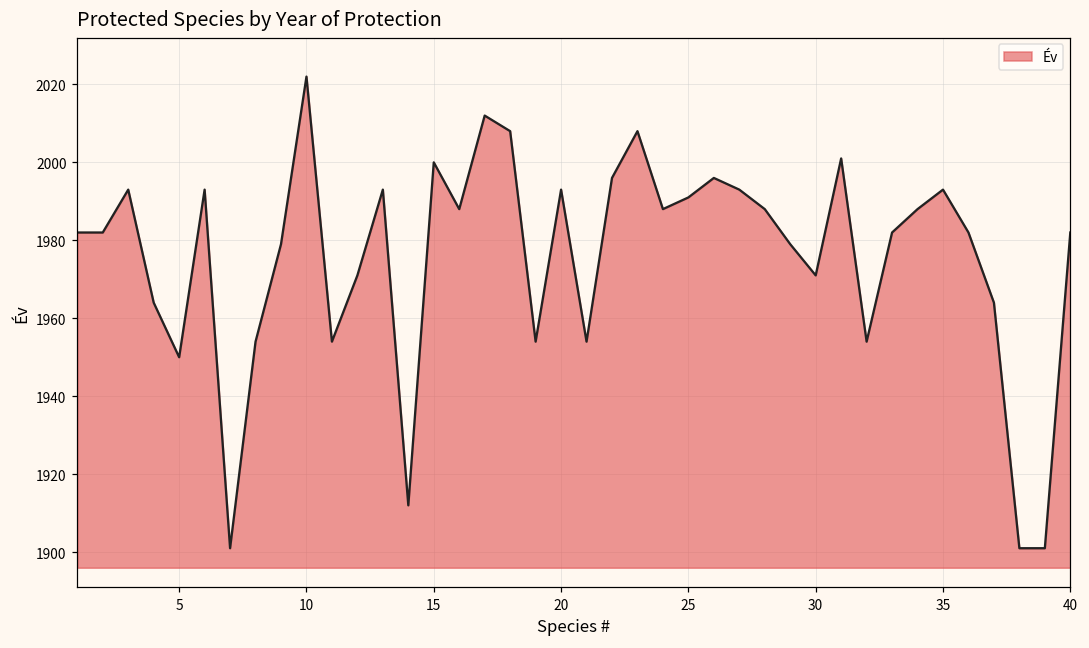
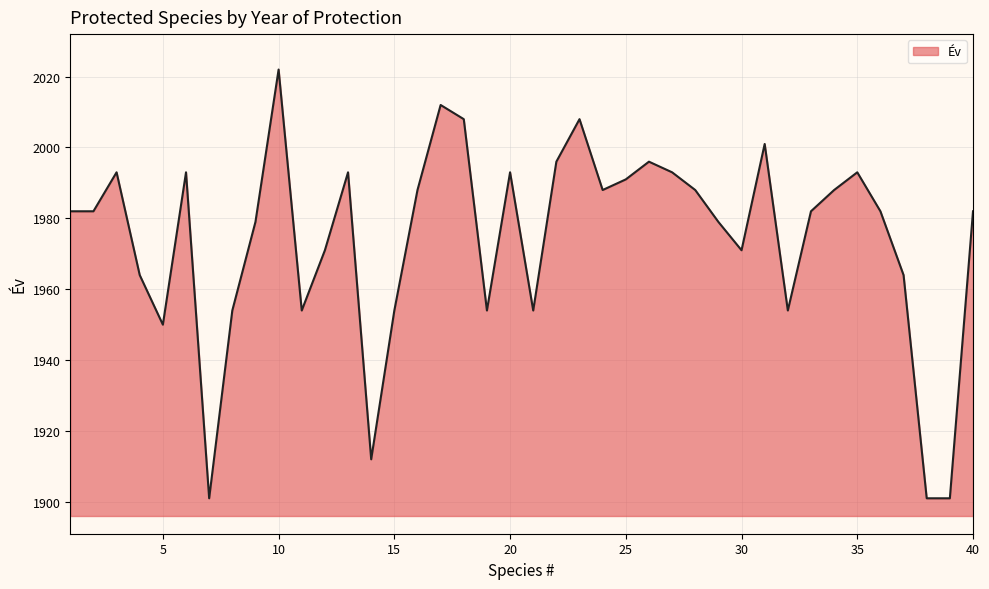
15: 2000 -> 1954
